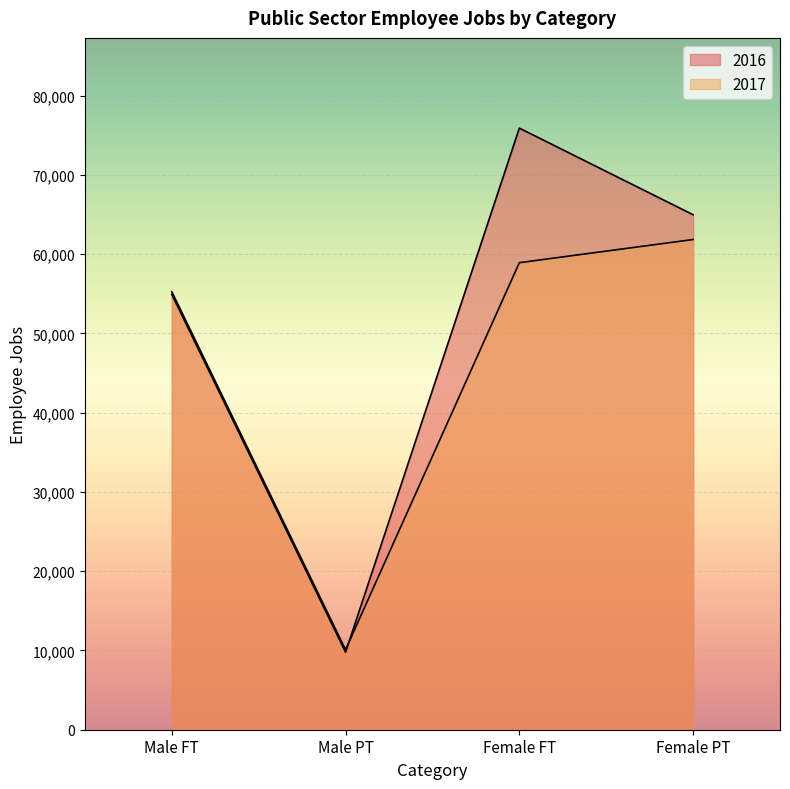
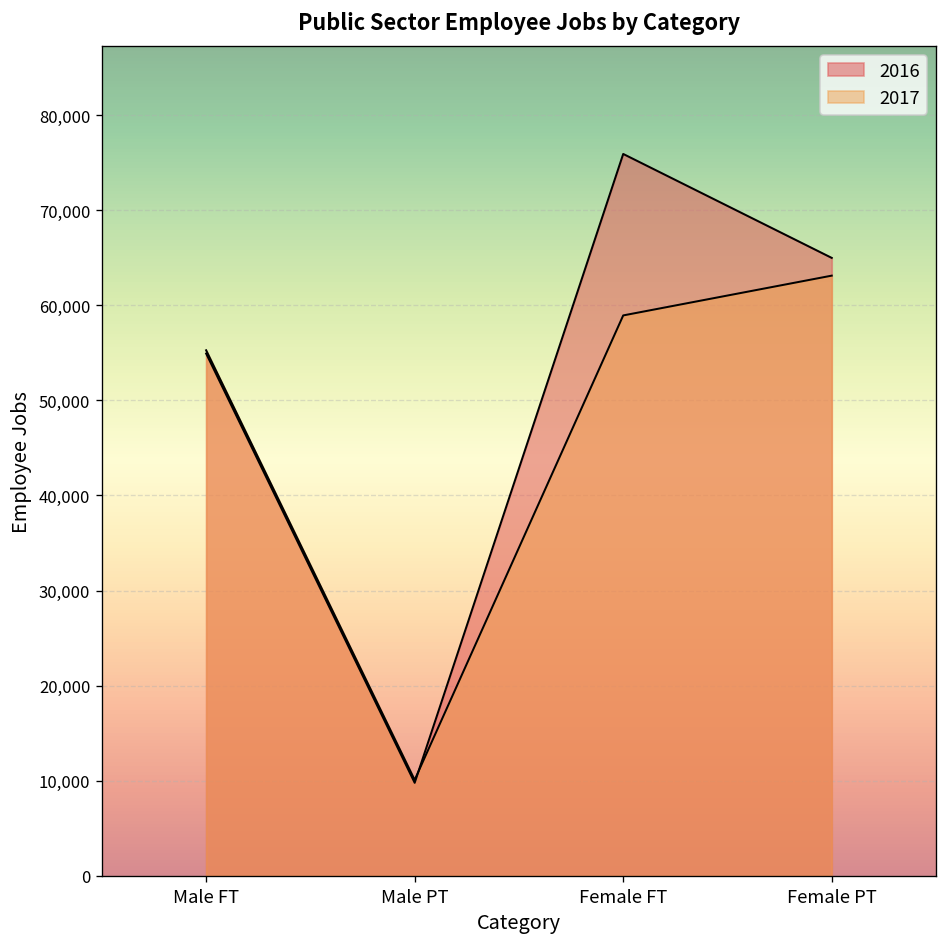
2017, Female PT: 62,000 -> 63,000
